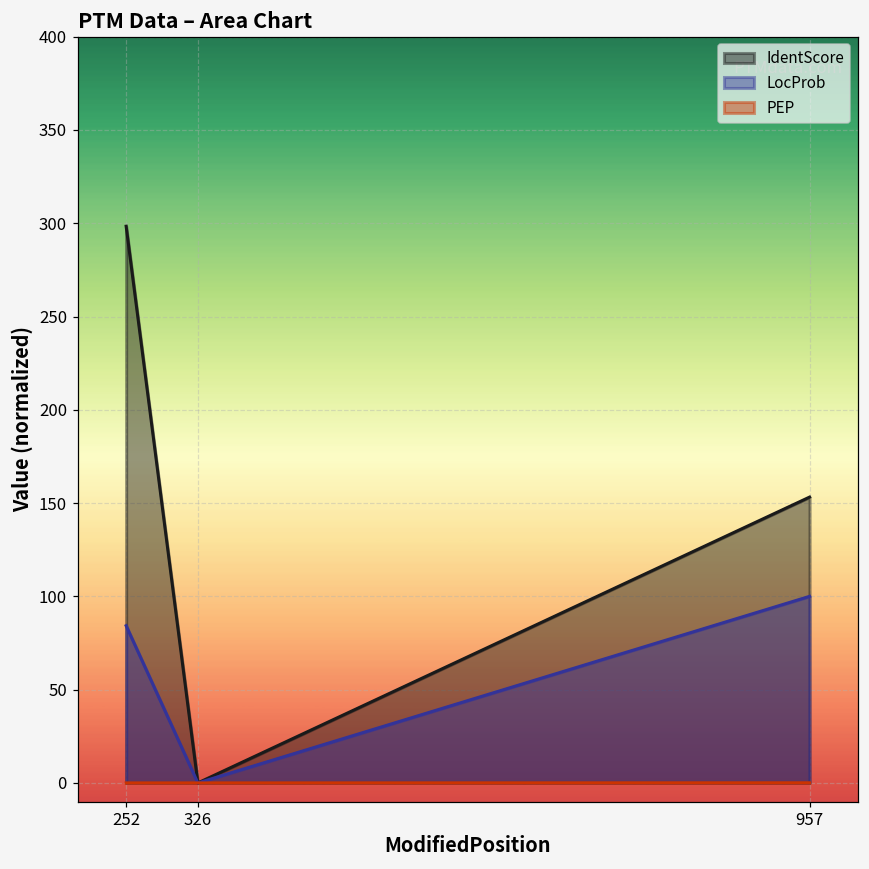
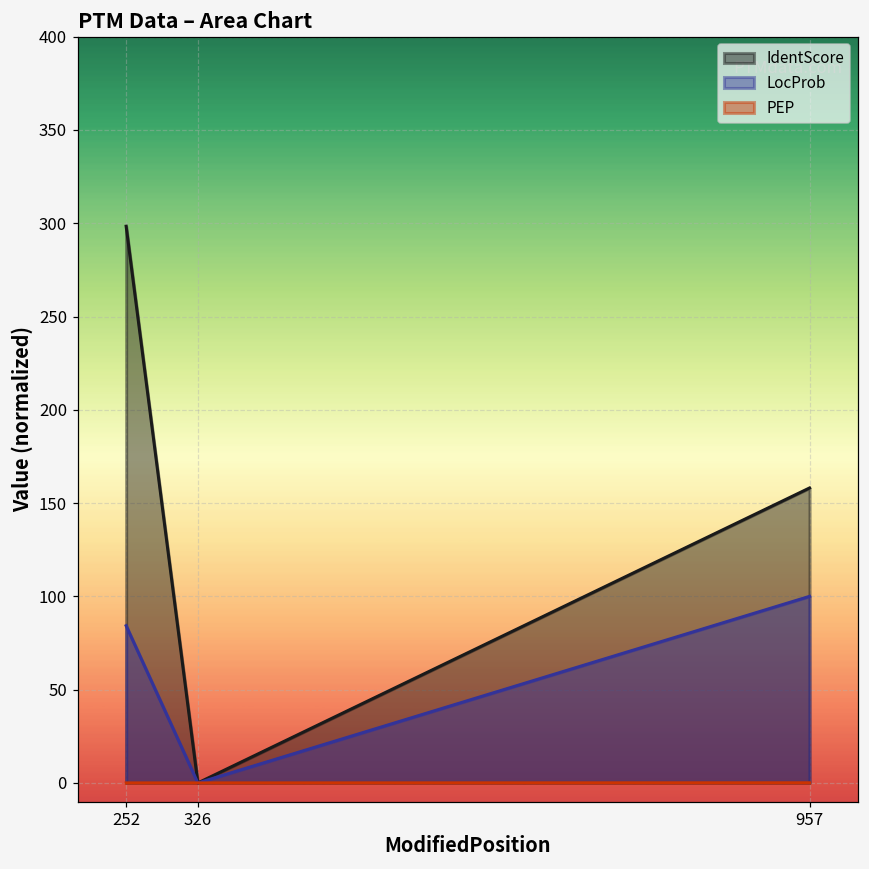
IdentScore, 957: 153 -> 158
